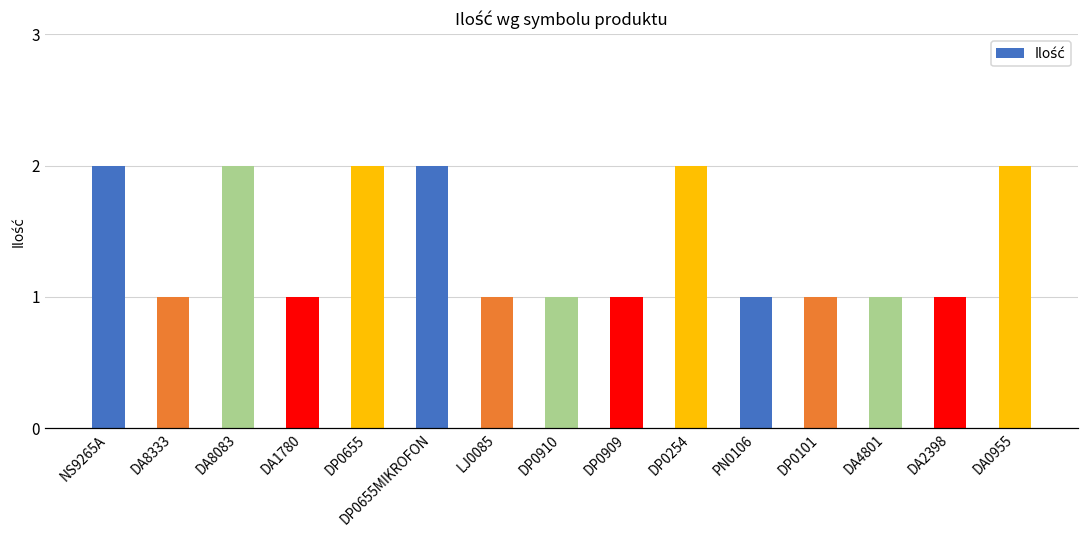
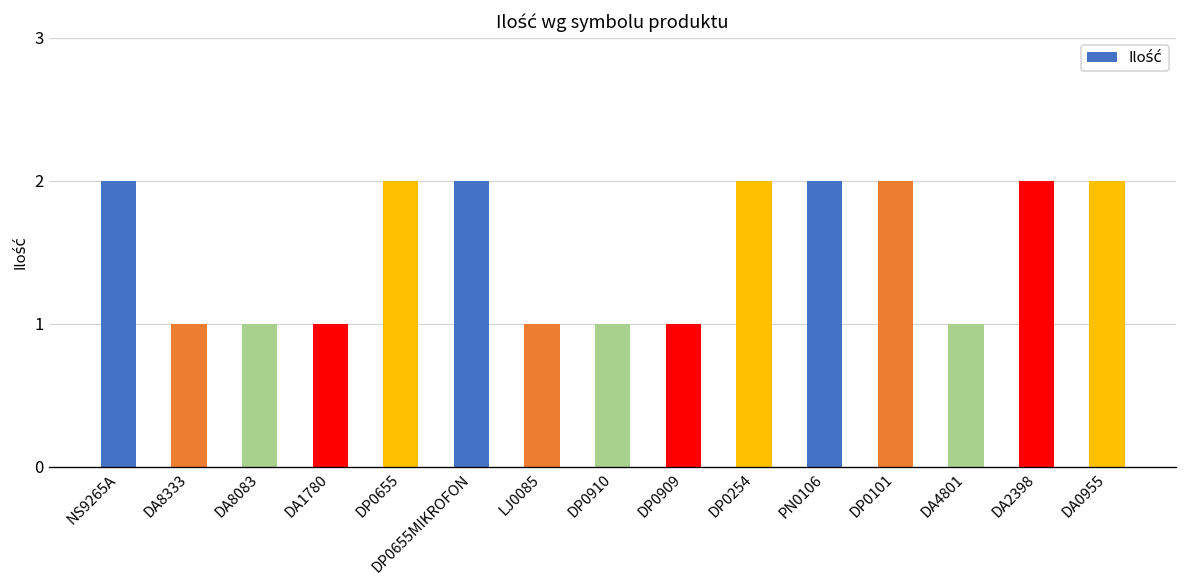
DA8083: 2 -> 1
PN0106: 1 -> 2
DP0101: 1 -> 2
DA2398: 1 -> 2
